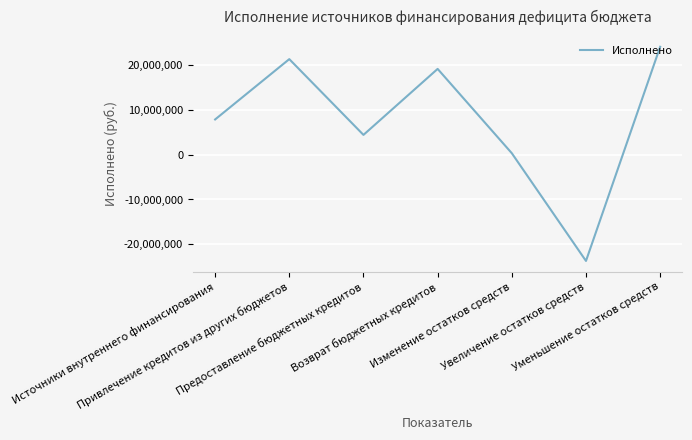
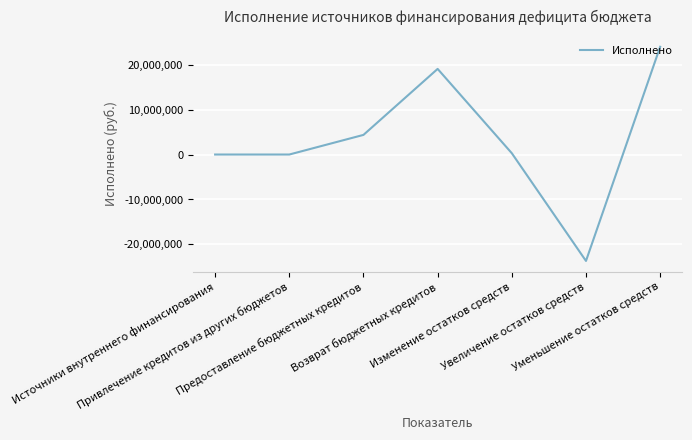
Источники внутреннего финансирования: 8,000,000 -> 0
Привлечение кредитов из других бюджетов: 21,000,000 -> 0
